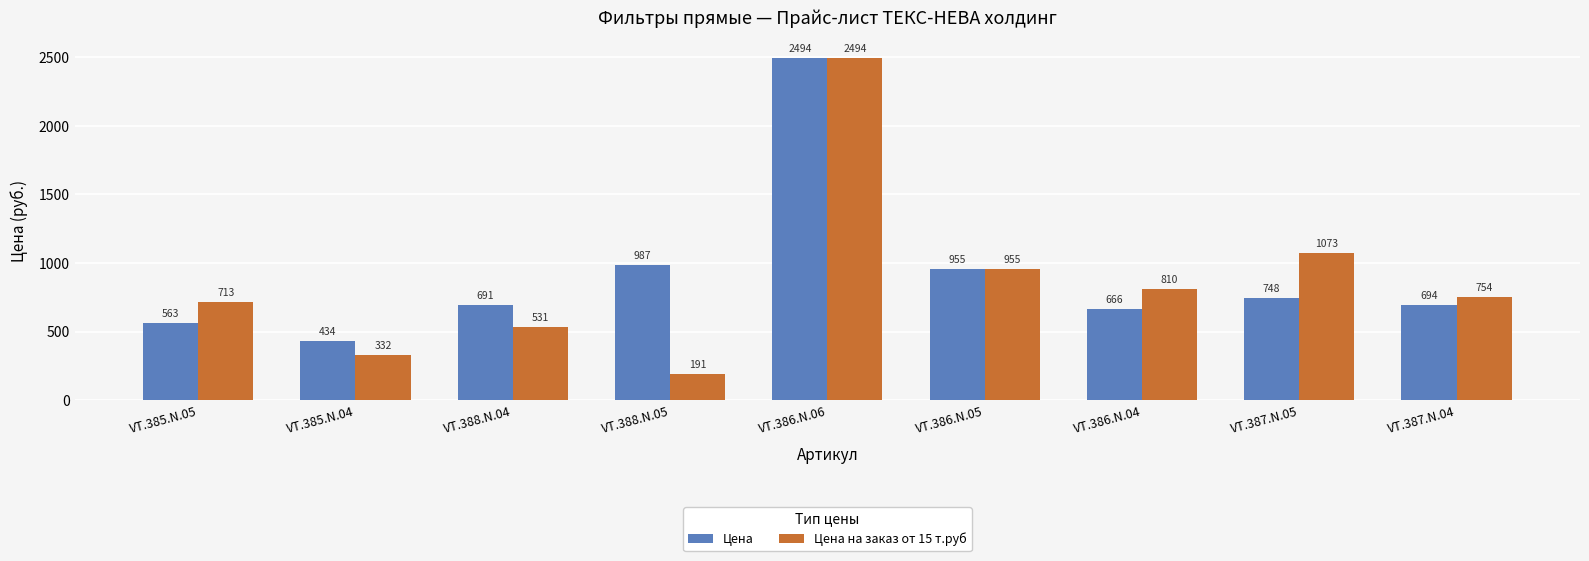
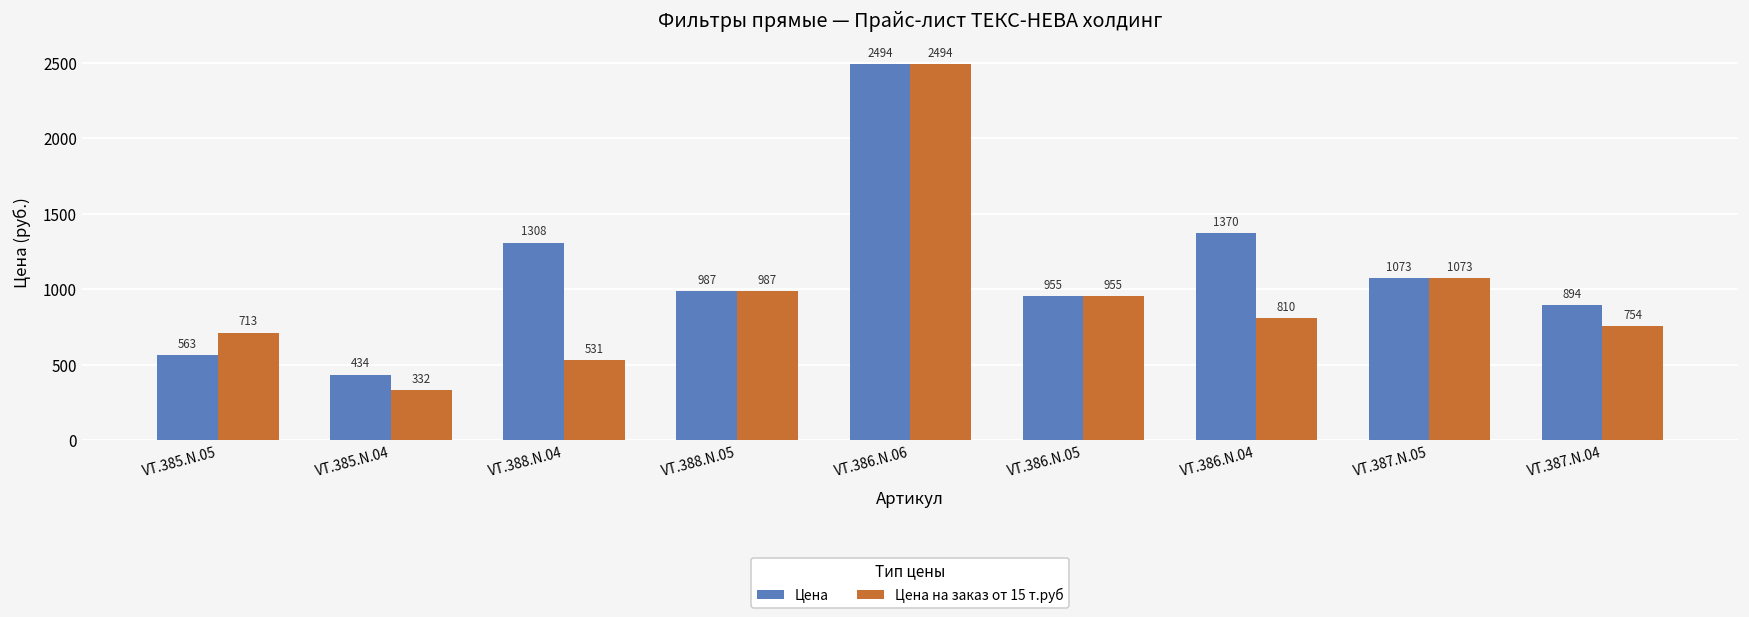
Цена, VT.388.N.04: 691 -> 1308
Цена на заказ от 15 т.руб, VT.388.N.05: 191 -> 987
Цена, VT.386.N.04: 666 -> 1370
Цена, VT.387.N.05: 748 -> 1073
Цена, VT.387.N.04: 694 -> 894
